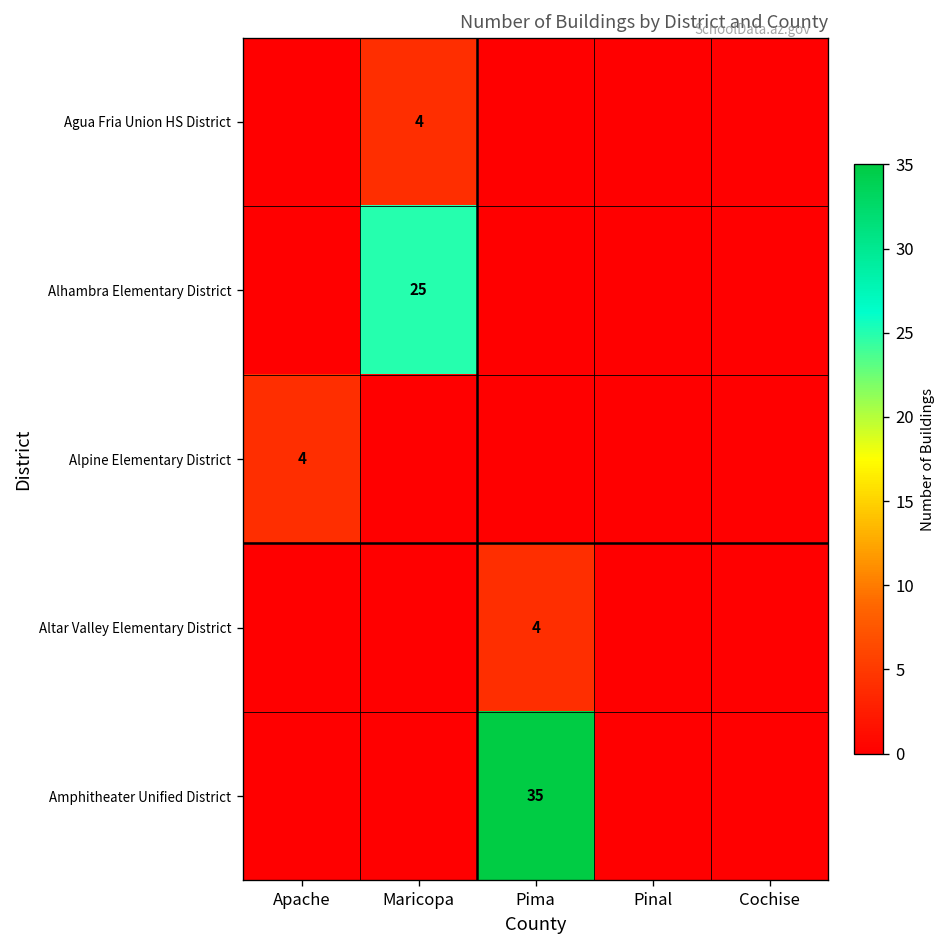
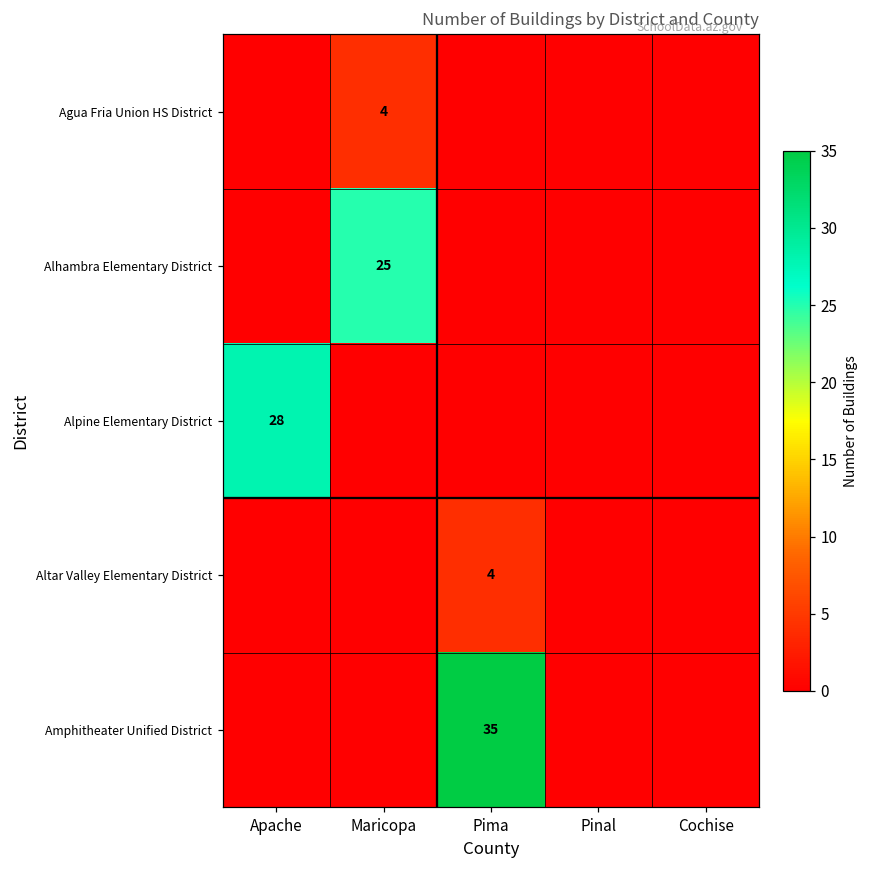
Alpine Elementary District, Apache: 4 -> 28
